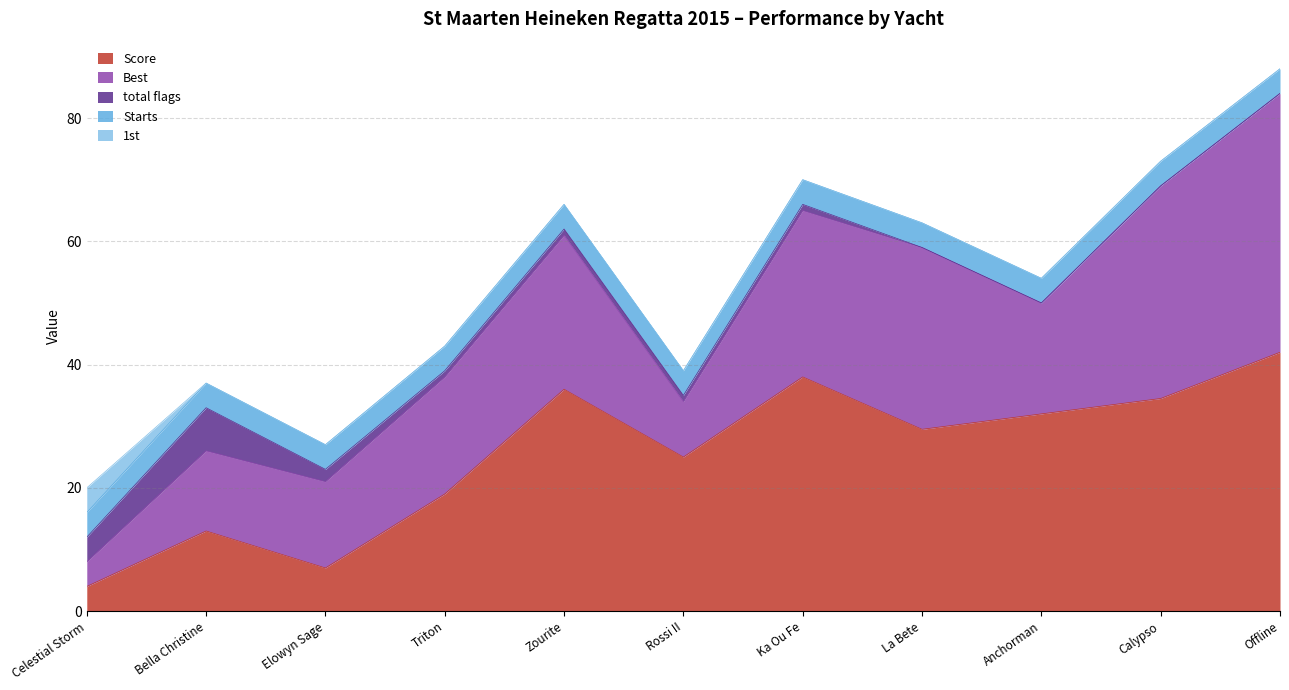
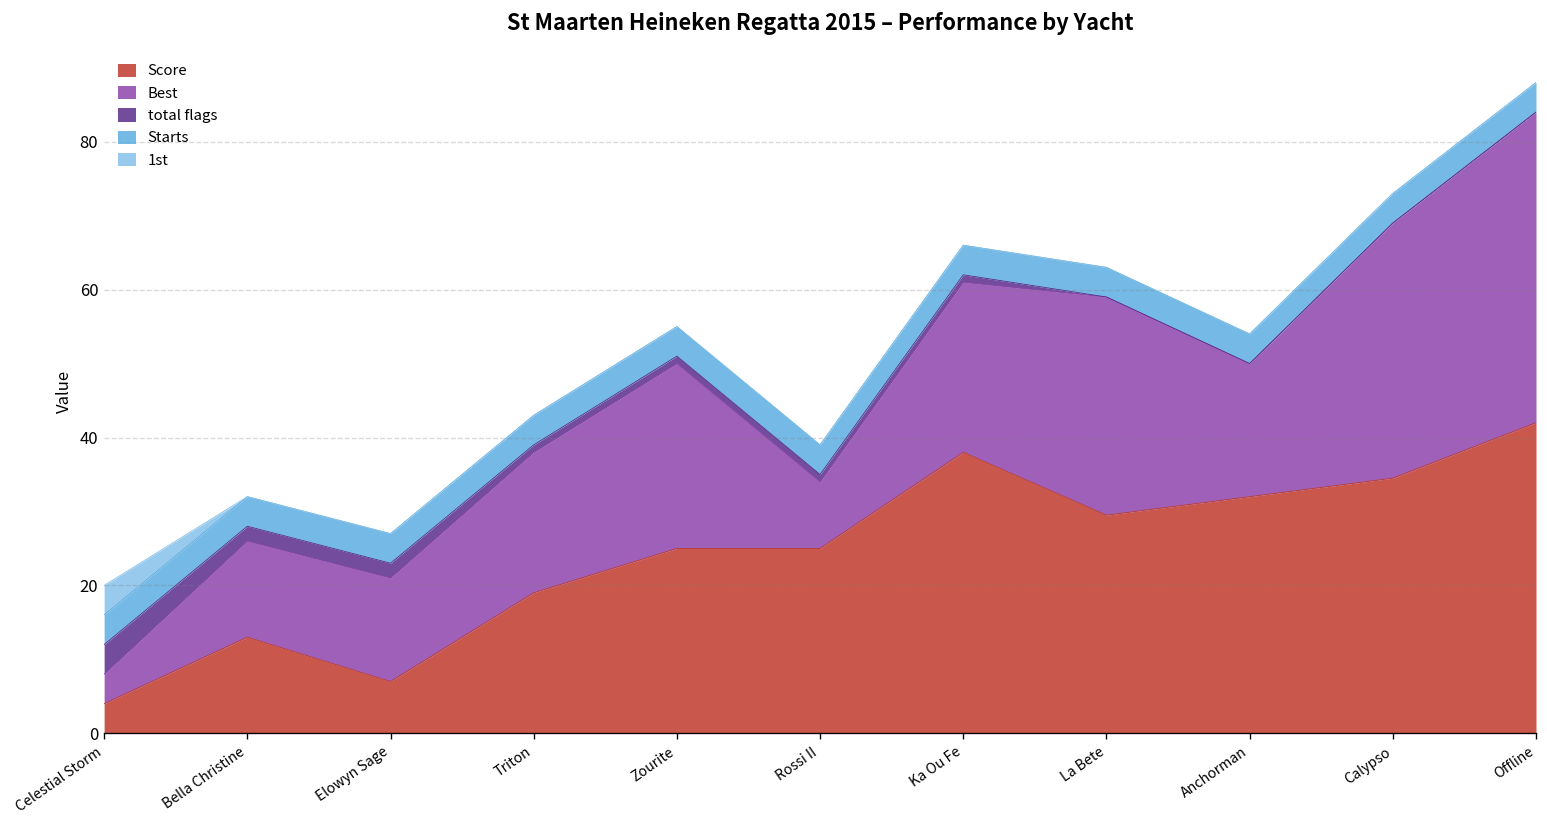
total flags, Bella Christine: 7 -> 2
Score, Zourite: 36 -> 25
Best, Ka Ou Fe: 27 -> 23
